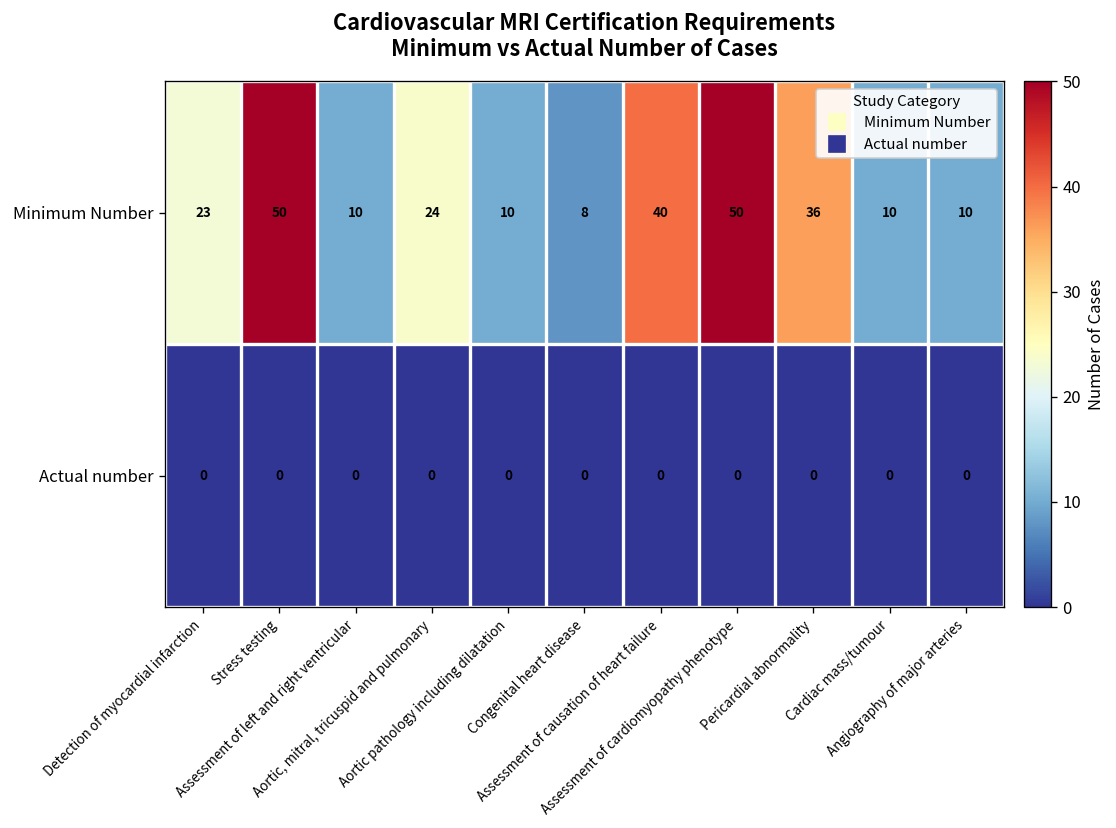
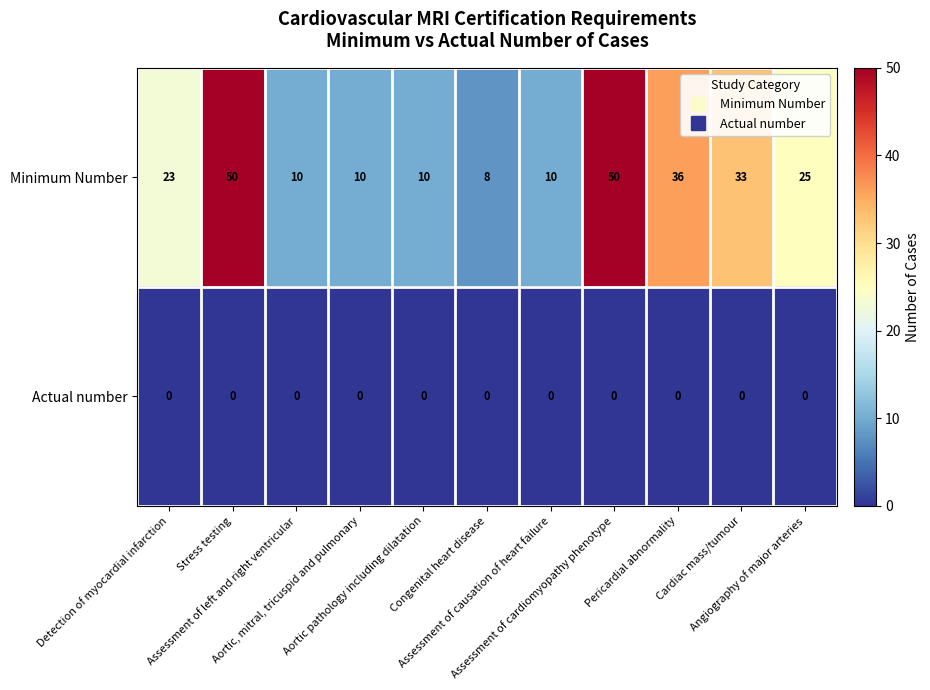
Minimum Number, Aortic, mitral, tricuspid and pulmonary: 24 -> 10
Minimum Number, Assessment of causation of heart failure: 40 -> 10
Minimum Number, Cardiac mass/tumour: 10 -> 33
Minimum Number, Angiography of major arteries: 10 -> 25
